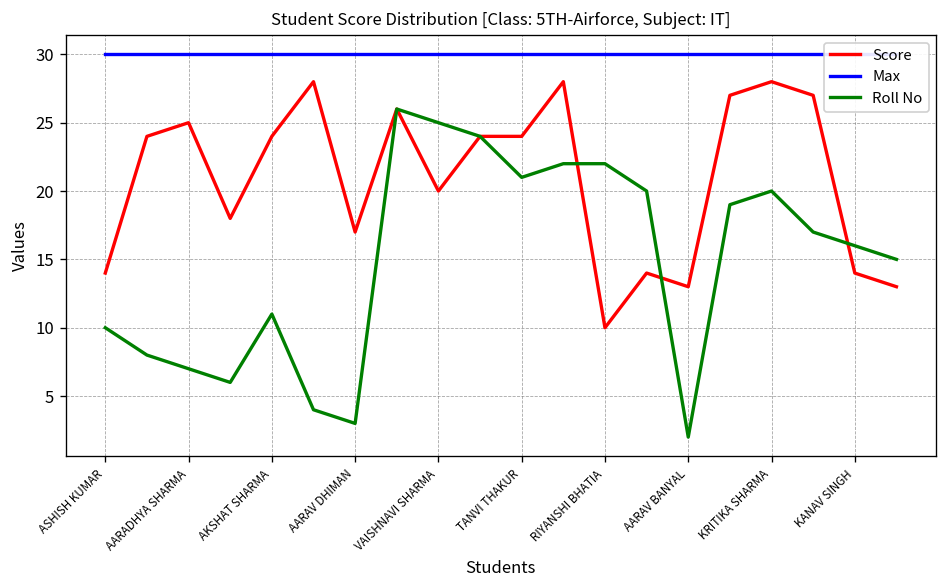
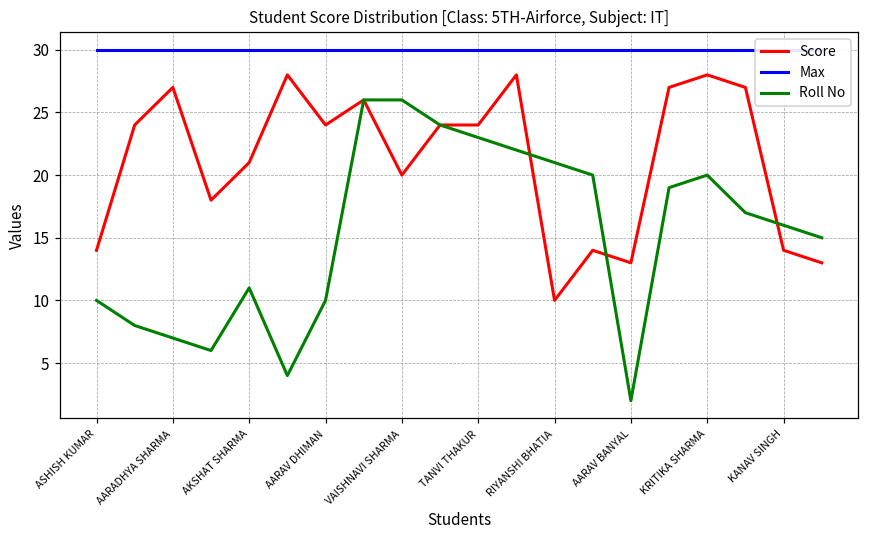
Score, AARADHYA SHARMA: 25 -> 27
Score, AKSHAT SHARMA: 24 -> 21
Score, AARAV DHIMAN: 17 -> 24
Roll No, AARAV DHIMAN: 3 -> 10
Roll No, VAISHNAVI SHARMA: 25 -> 26
Roll No, TANVI THAKUR: 21 -> 23
Roll No, RIYANSHI BHATIA: 22 -> 21
